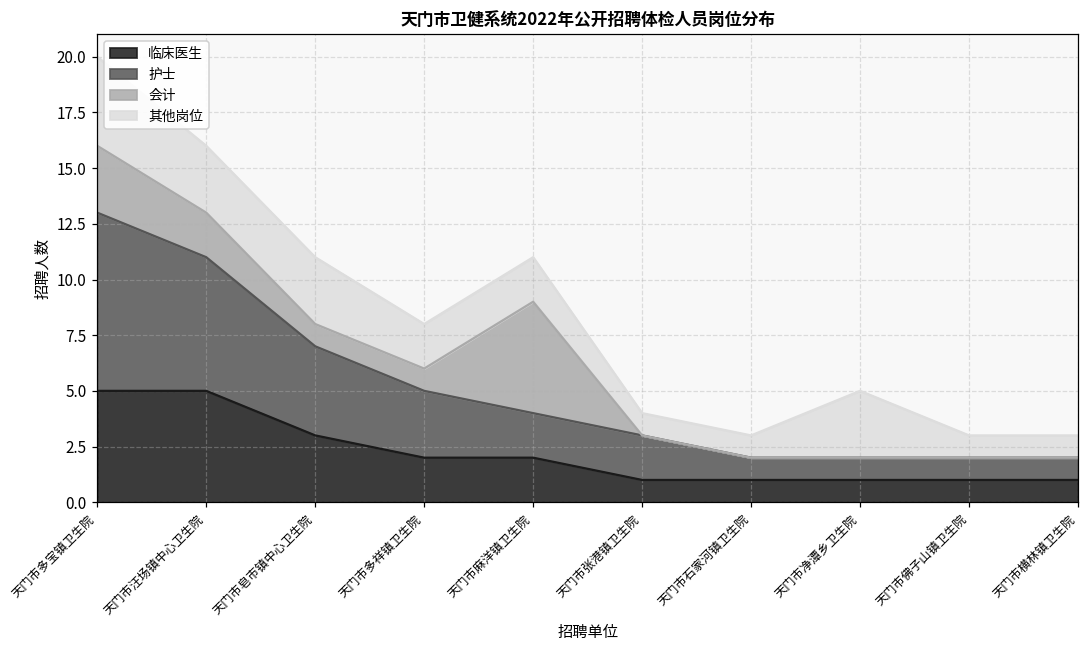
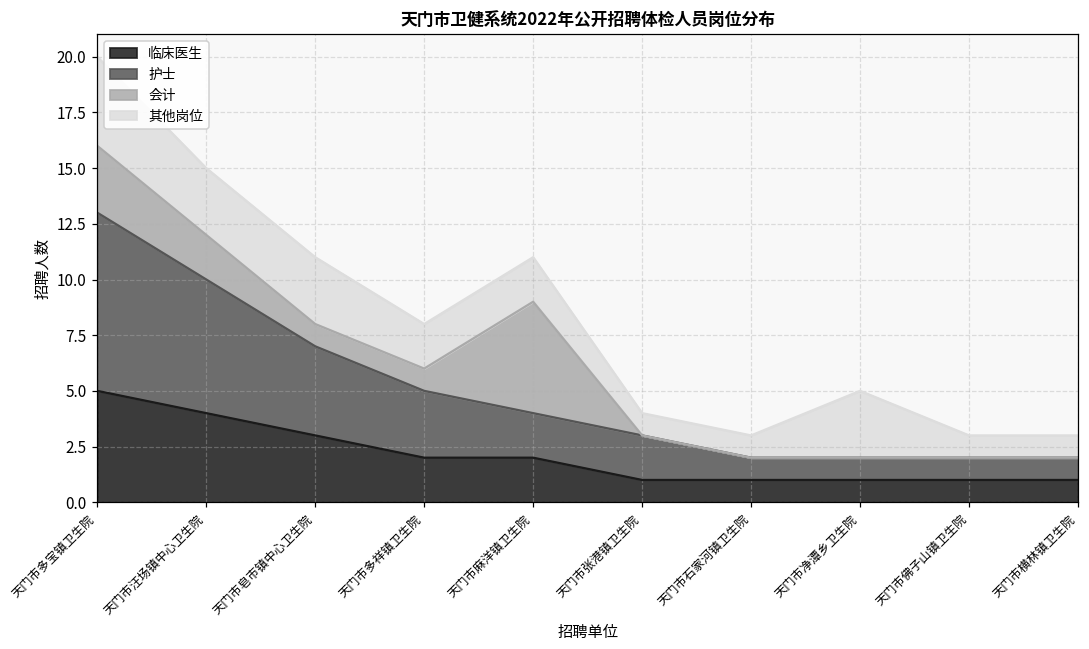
临床医生, 天门市汪场镇中心卫生院: 5 -> 4
